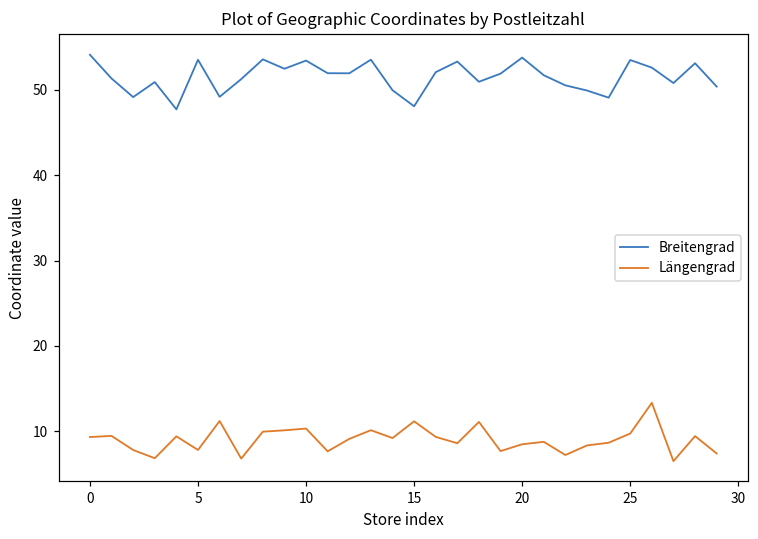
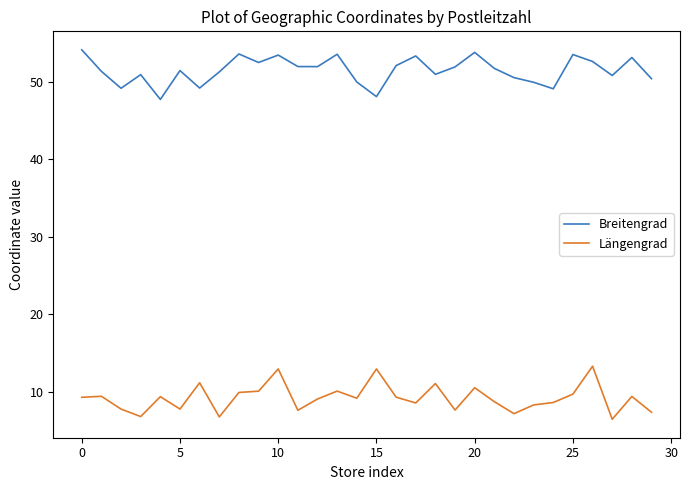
Breitengrad, 5: 54 -> 51
Längengrad, 10: 10 -> 13
Längengrad, 15: 11 -> 13
Längengrad, 20: 8 -> 11
